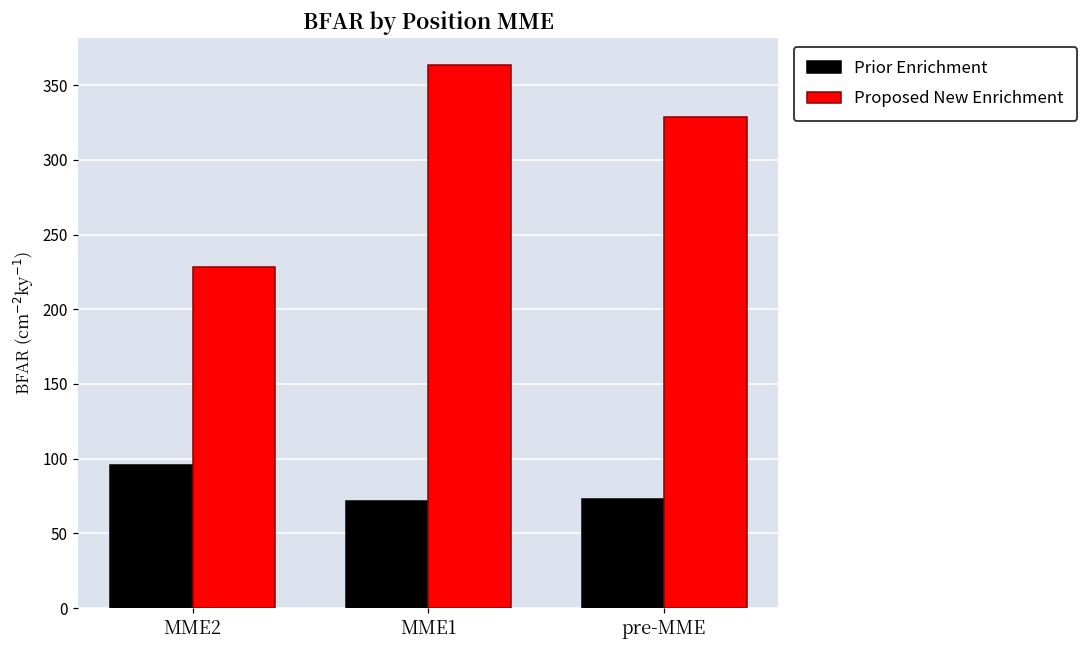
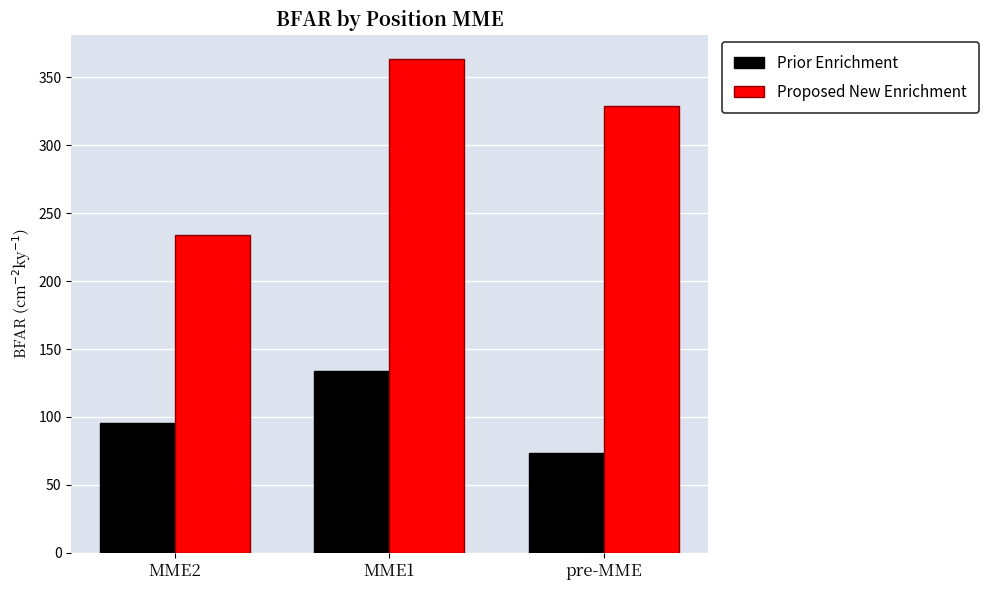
Proposed New Enrichment, MME2: 228 -> 234
Prior Enrichment, MME1: 71 -> 134
